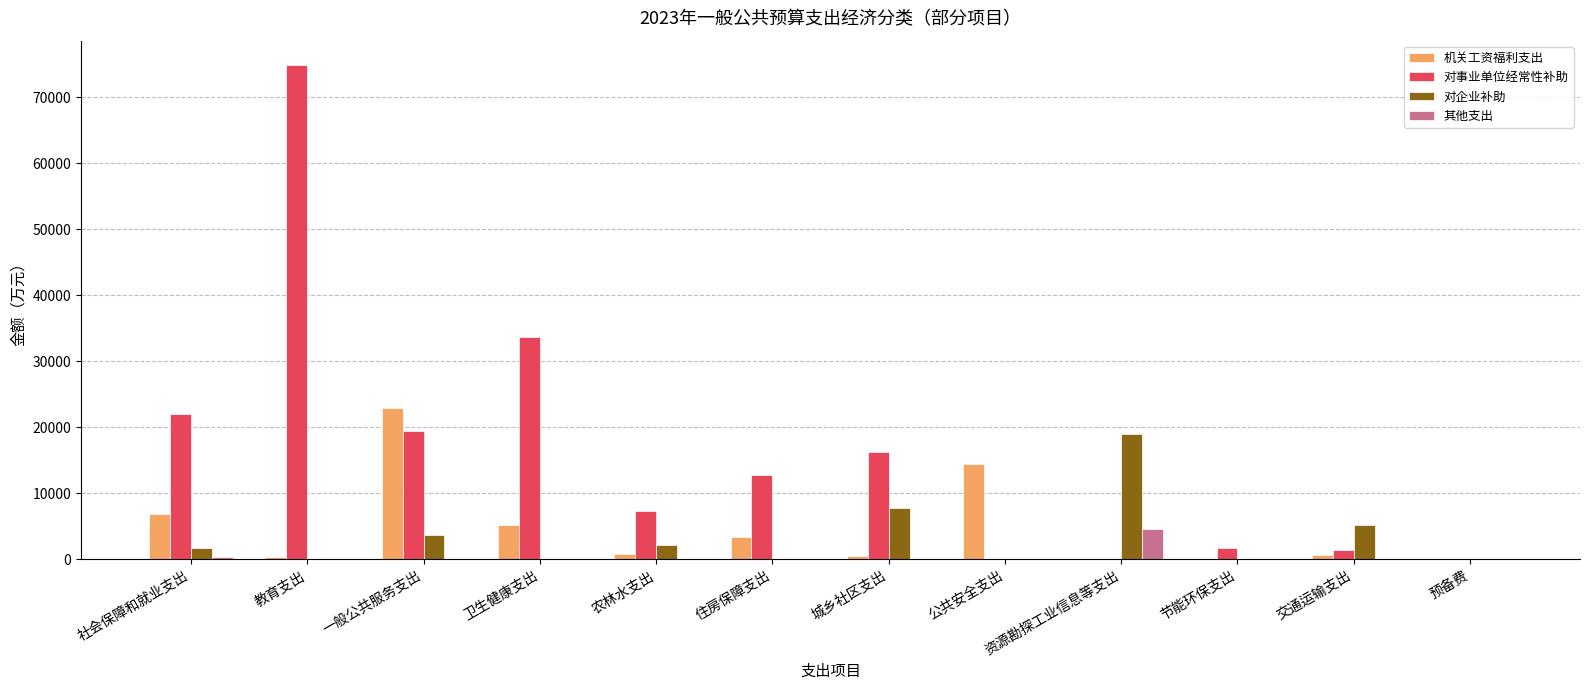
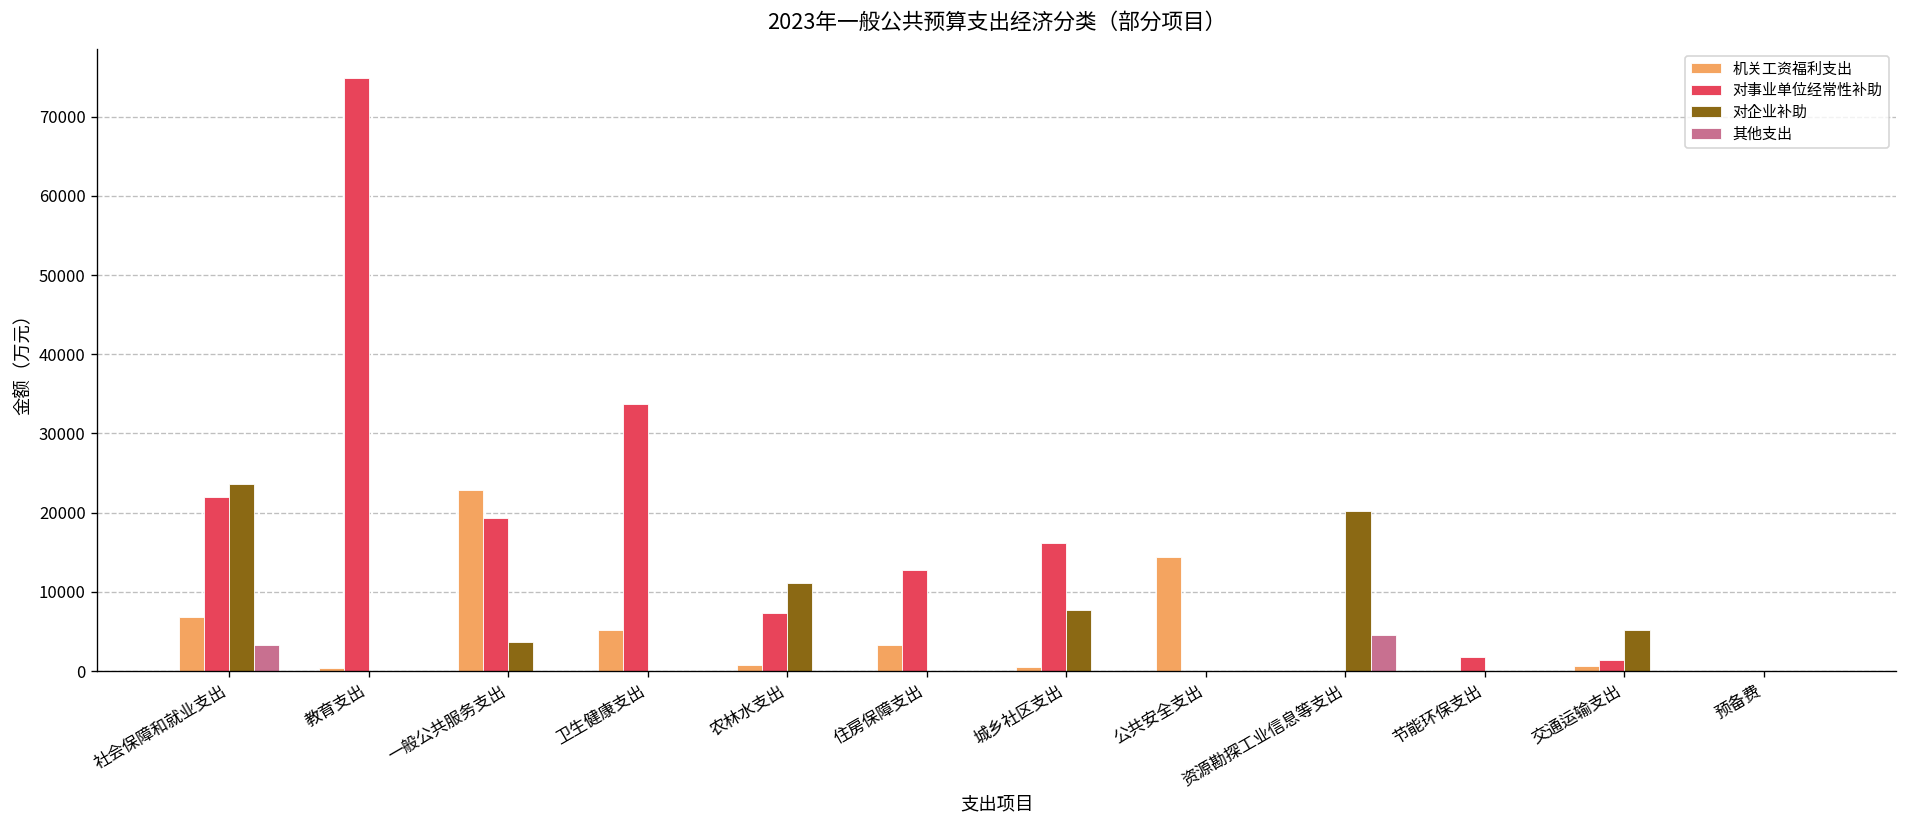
对企业补助, 社会保障和就业支出: 2000 -> 24000
其他支出, 社会保障和就业支出: 0 -> 3000
对企业补助, 农林水支出: 2000 -> 11000
对企业补助, 资源勘探工业信息等支出: 19000 -> 20000
